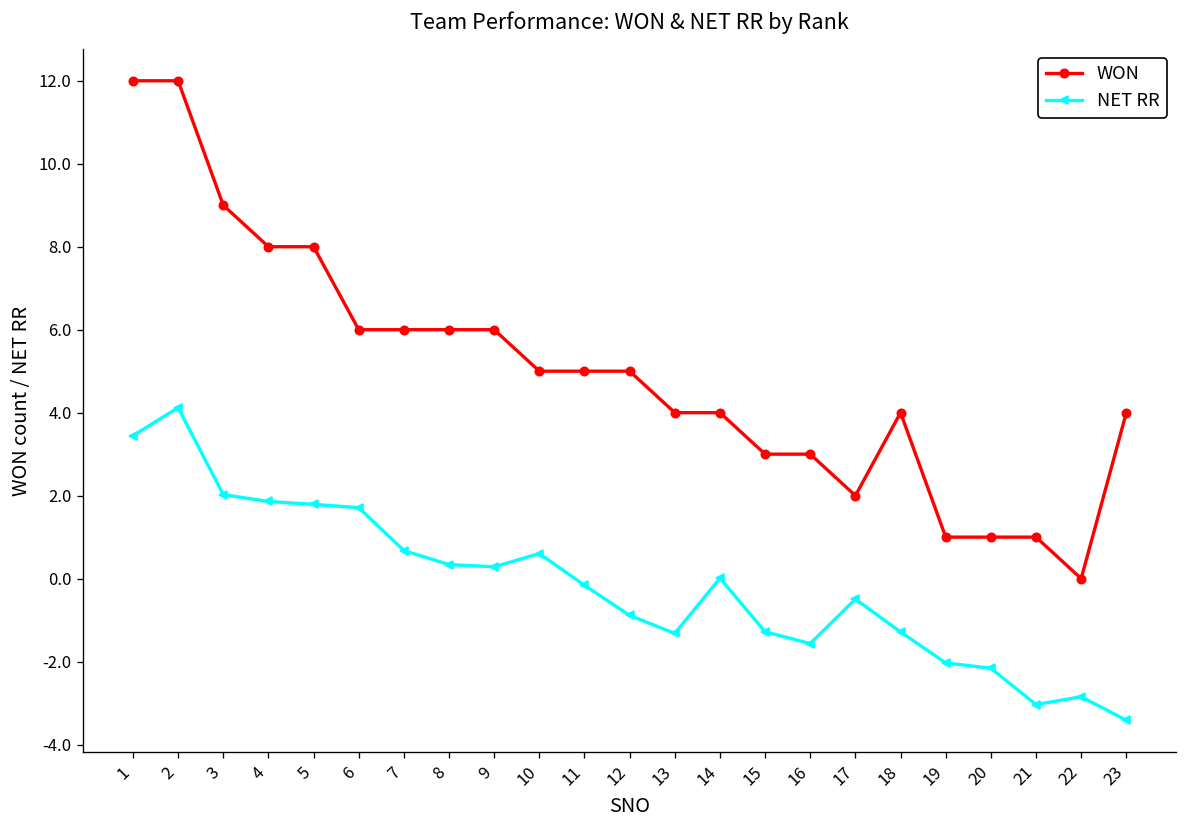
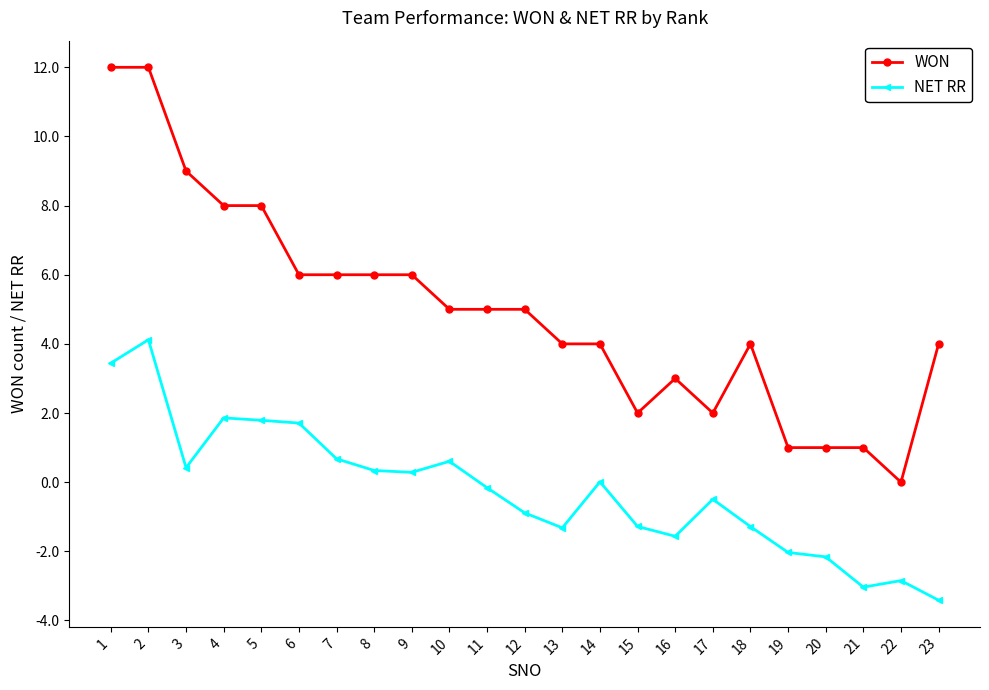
NET RR, 3: 2.0 -> 0.4
WON, 15: 3 -> 2
